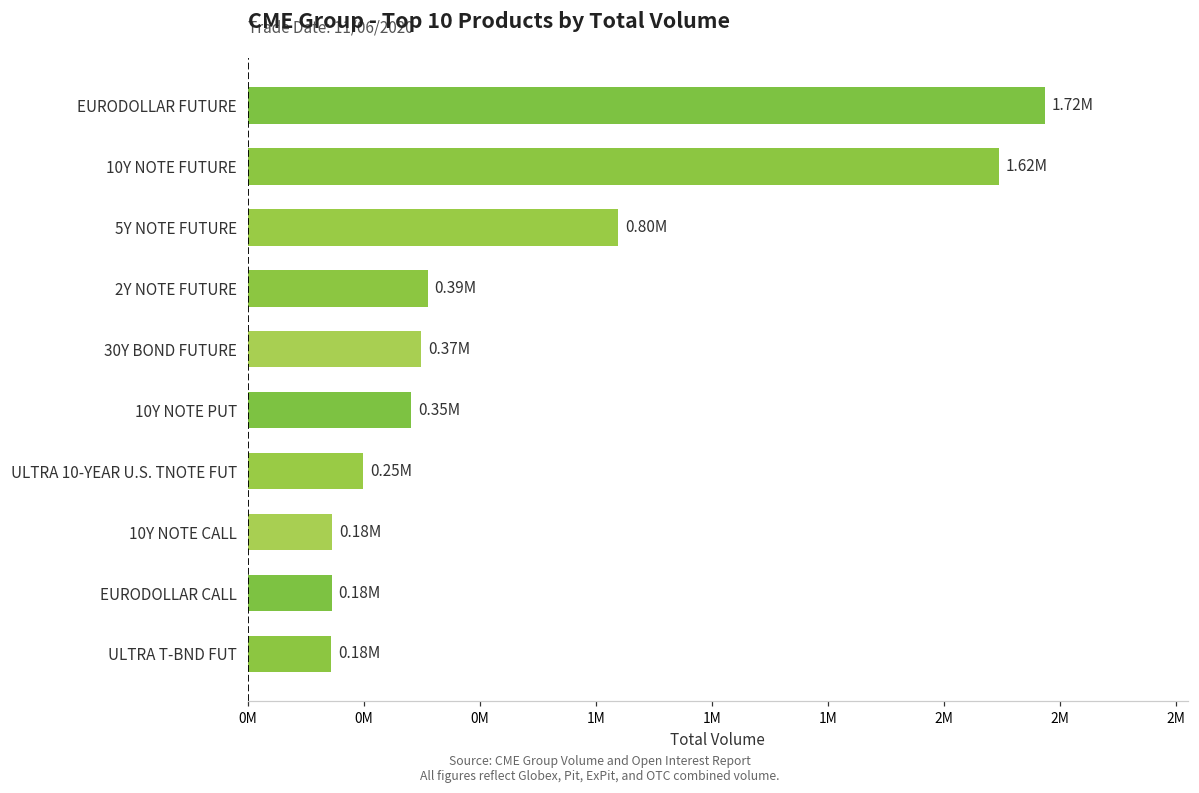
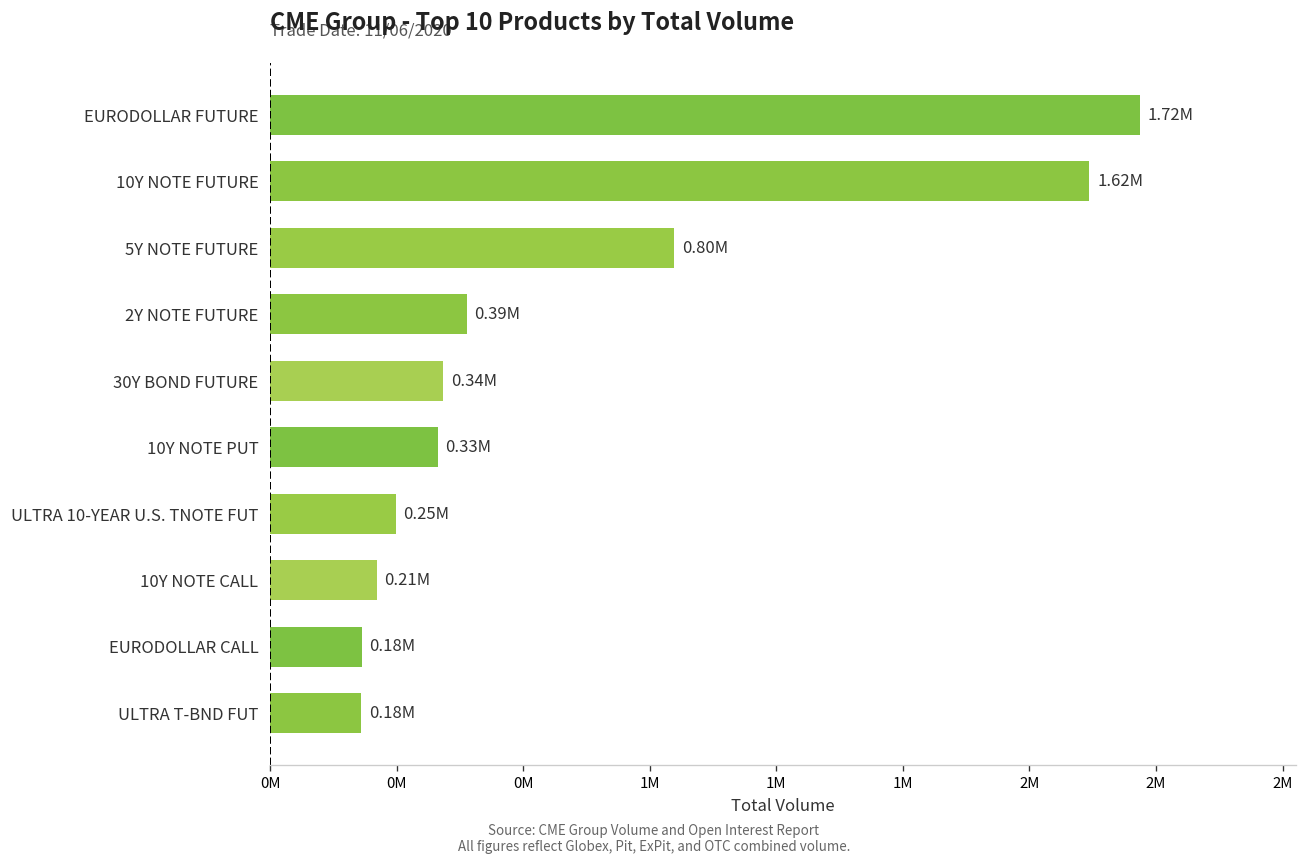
30Y BOND FUTURE: 0.37M -> 0.34M
10Y NOTE PUT: 0.35M -> 0.33M
10Y NOTE CALL: 0.18M -> 0.21M
